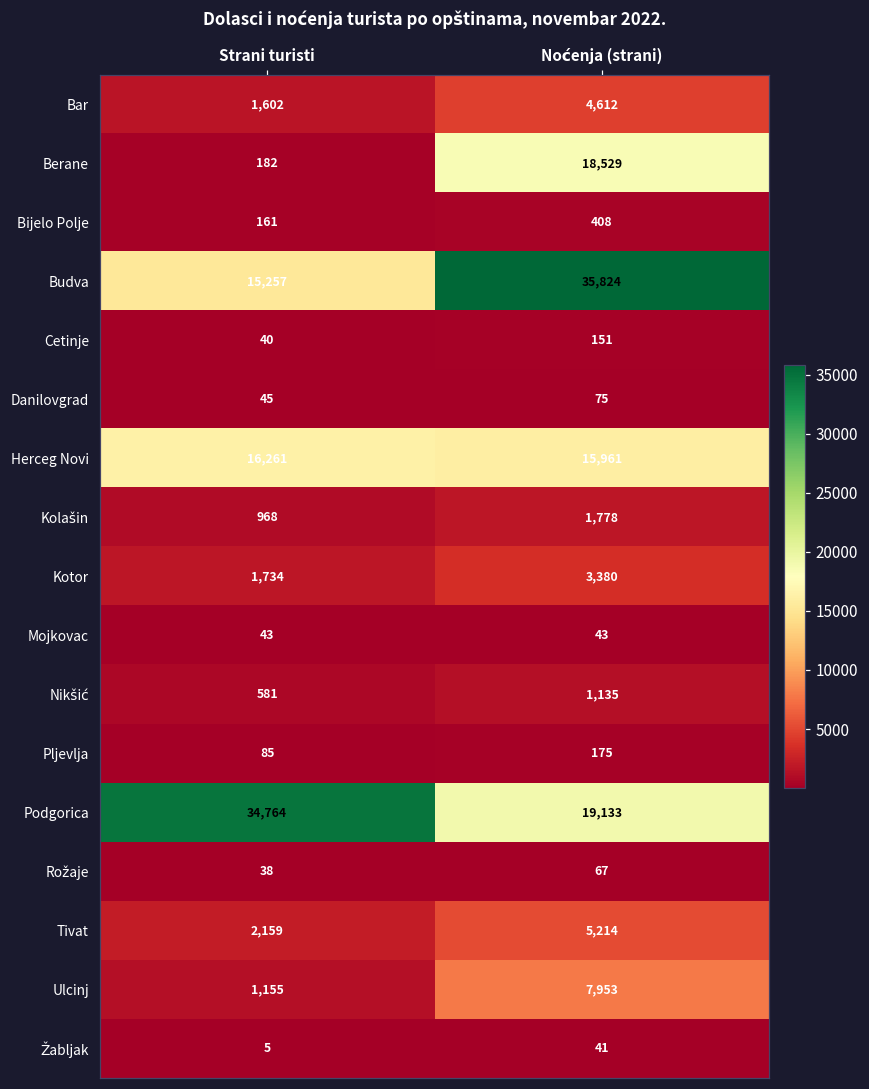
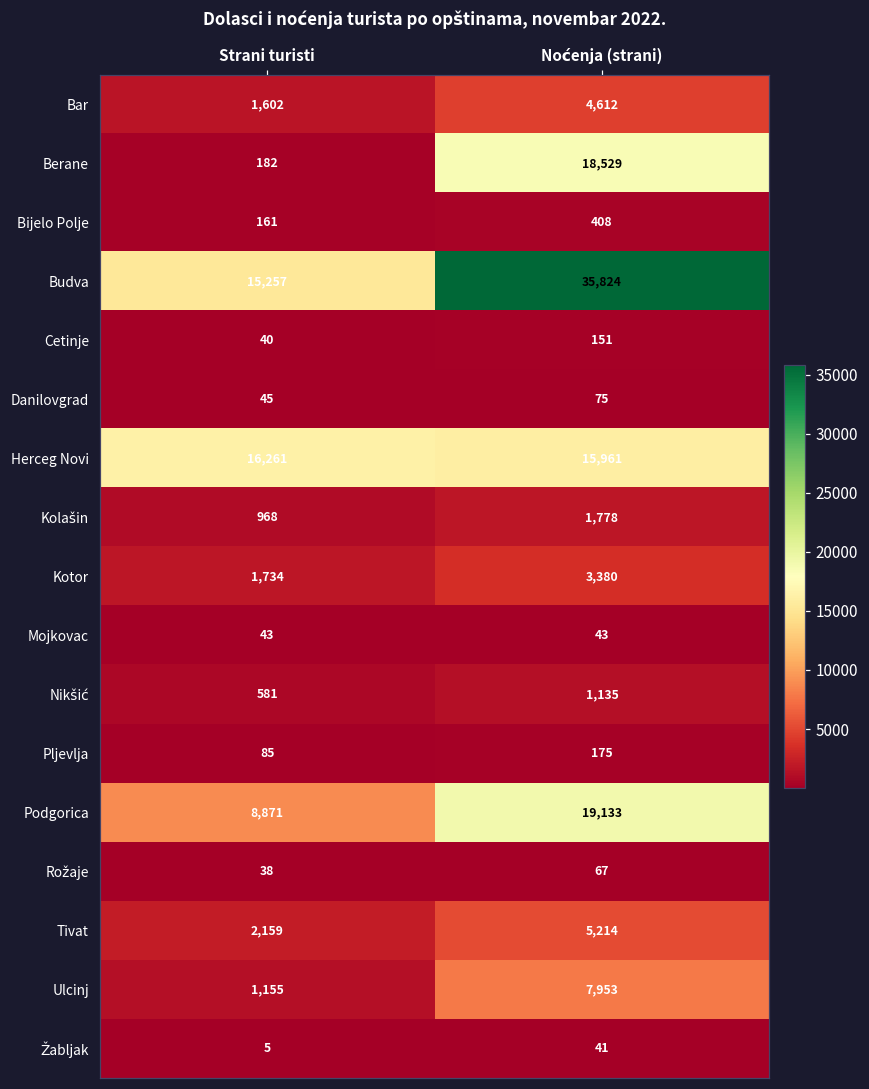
Podgorica, Strani turisti: 34,764 -> 8,871
